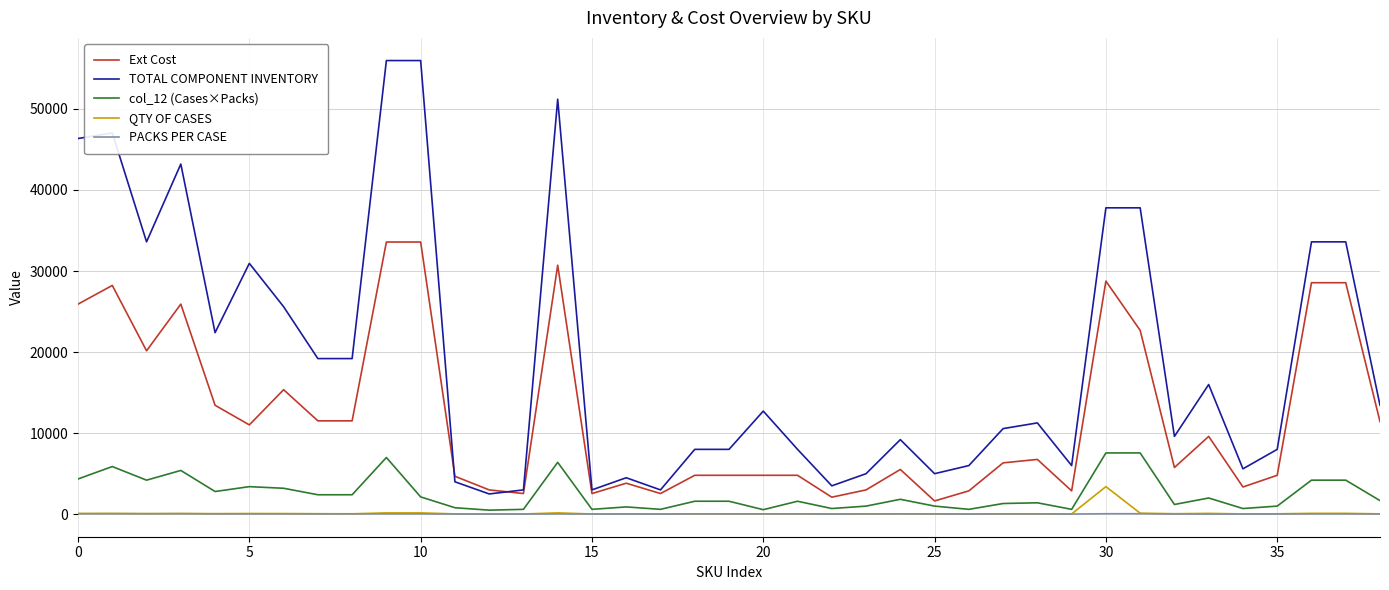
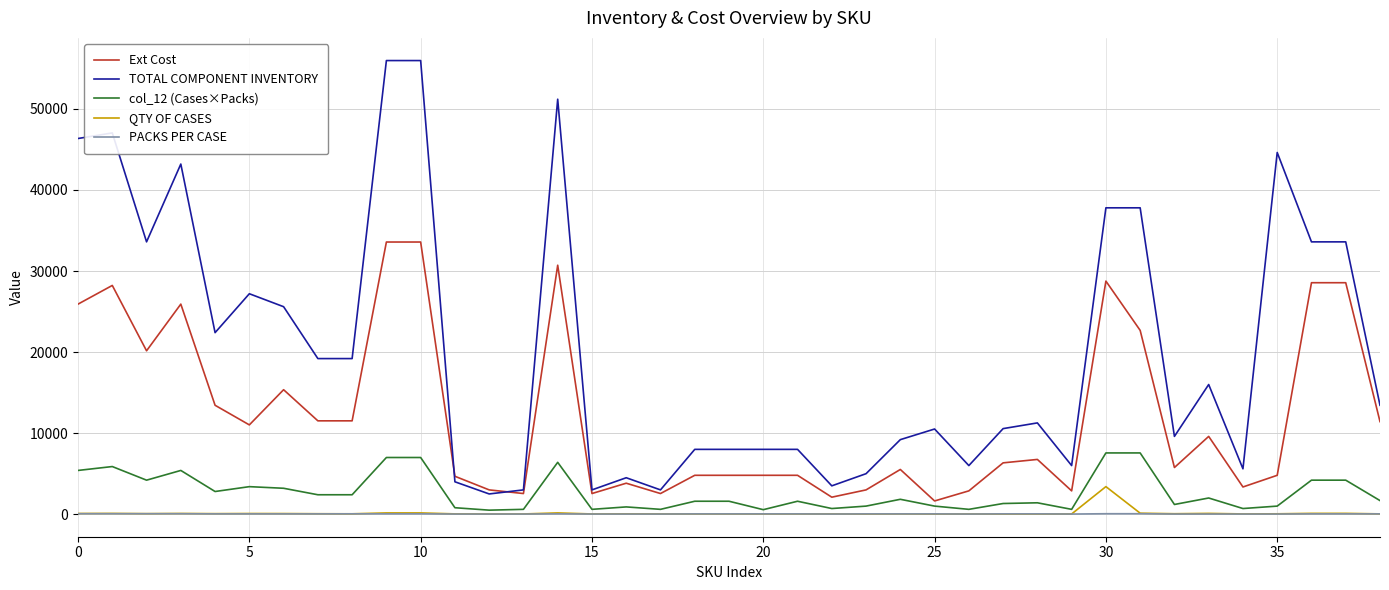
col_12 (Cases×Packs), 0: 4000 -> 5000
TOTAL COMPONENT INVENTORY, 5: 31000 -> 27000
col_12 (Cases×Packs), 10: 2000 -> 7000
TOTAL COMPONENT INVENTORY, 20: 13000 -> 8000
TOTAL COMPONENT INVENTORY, 25: 5000 -> 11000
TOTAL COMPONENT INVENTORY, 35: 8000 -> 45000
